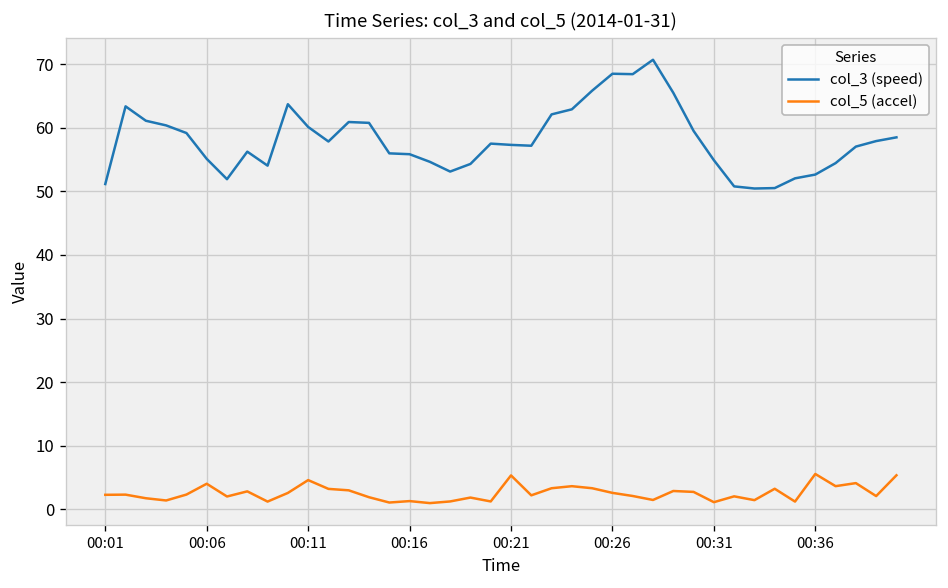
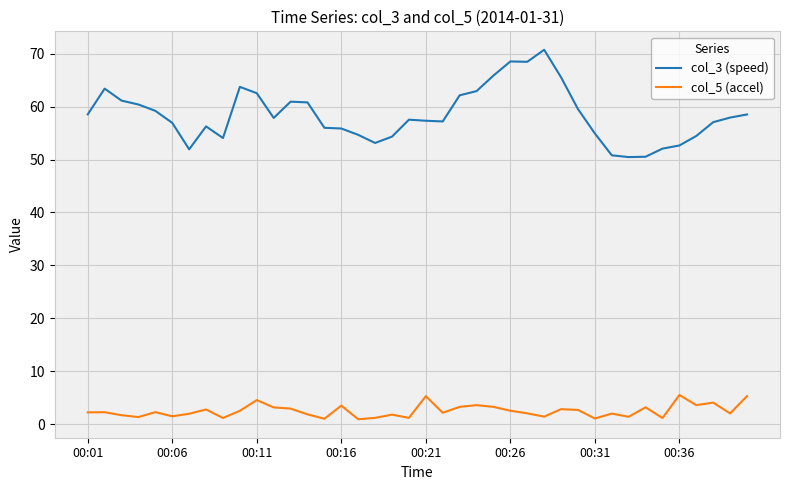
col_3 (speed), 00:01: 51 -> 59
col_3 (speed), 00:06: 55 -> 57
col_5 (accel), 00:06: 4 -> 1
col_3 (speed), 00:11: 60 -> 63
col_5 (accel), 00:16: 1 -> 4
